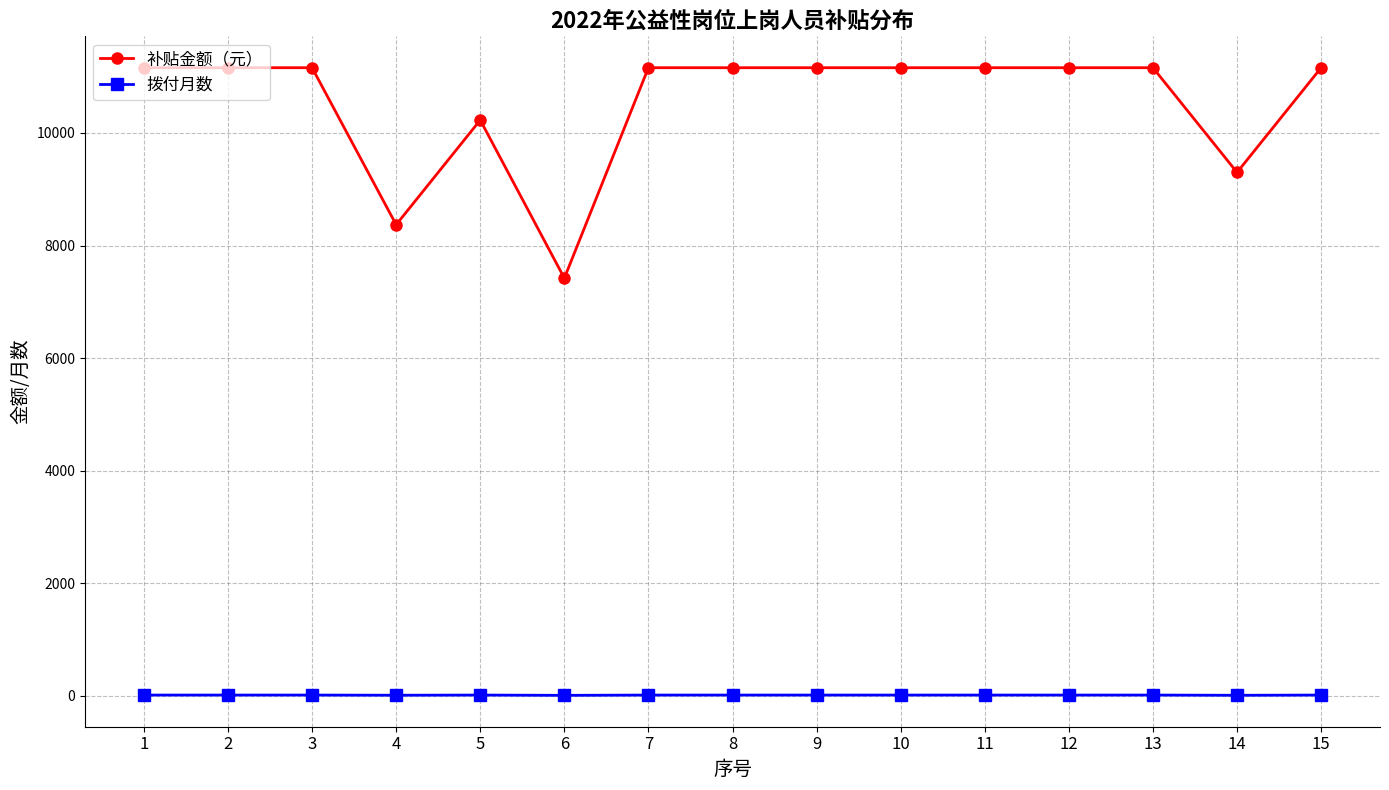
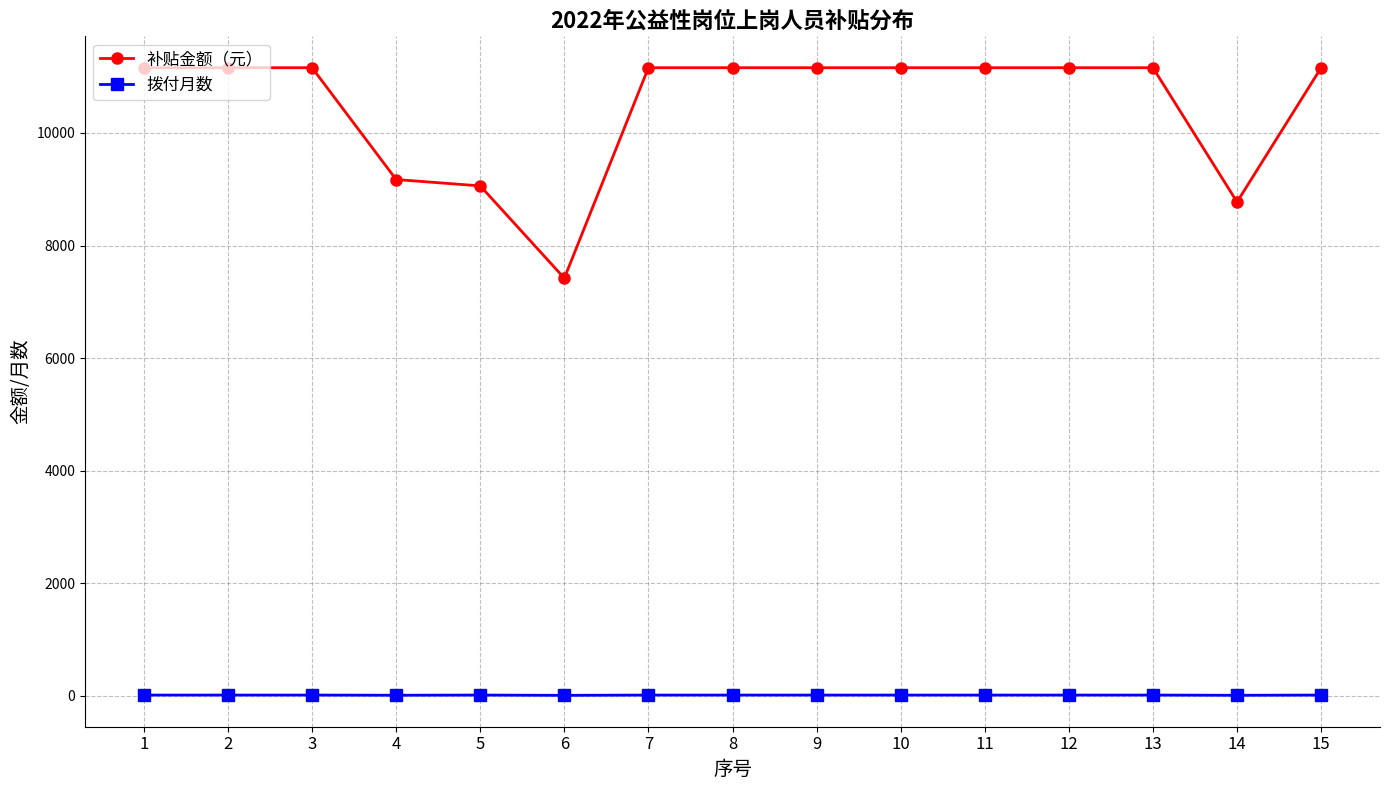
补贴金额（元）, 4: 8400 -> 9200
补贴金额（元）, 5: 10200 -> 9100
补贴金额（元）, 14: 9300 -> 8800
